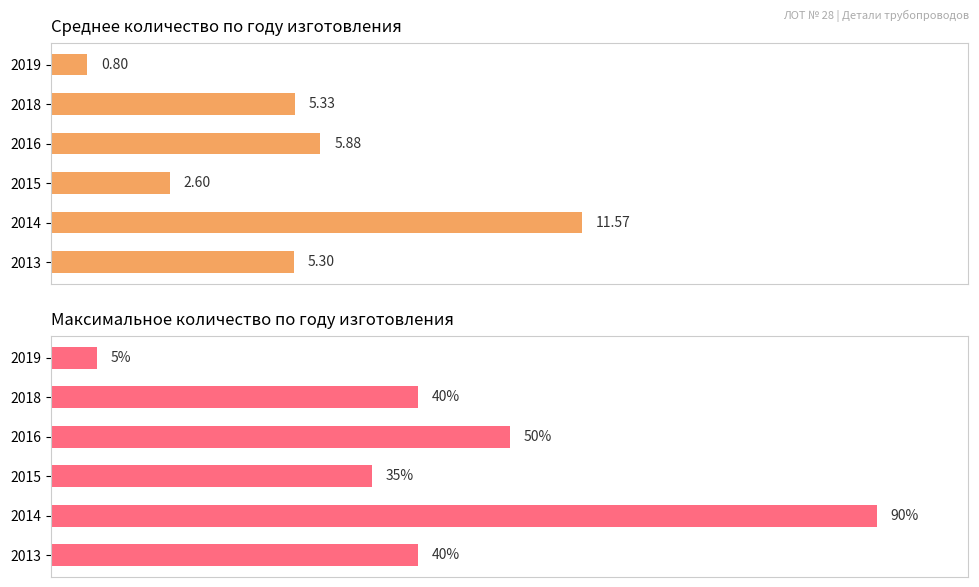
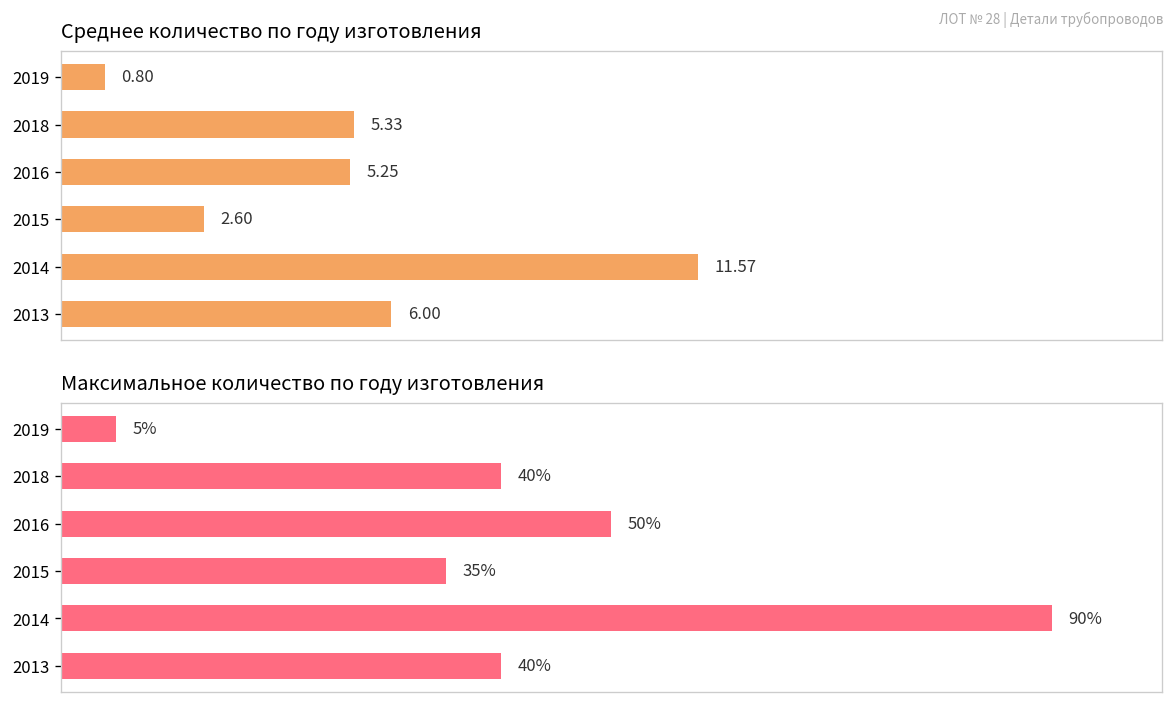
Среднее количество по году изготовления, 2016: 5.88 -> 5.25
Среднее количество по году изготовления, 2013: 5.30 -> 6.00
